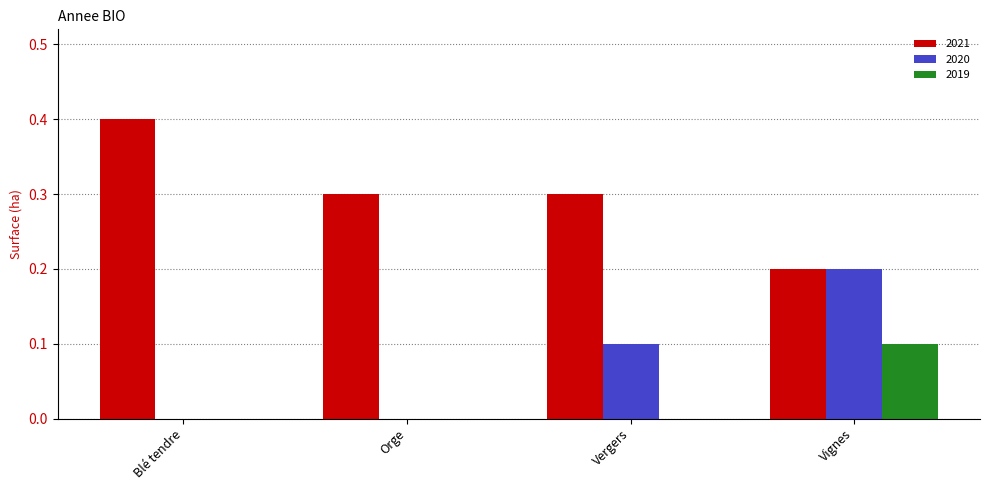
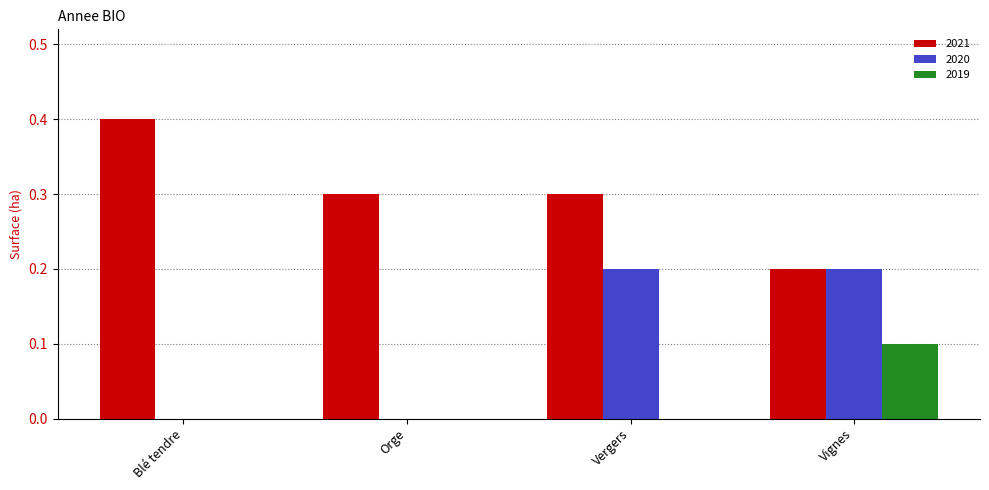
2020, Vergers: 0.1 -> 0.2
